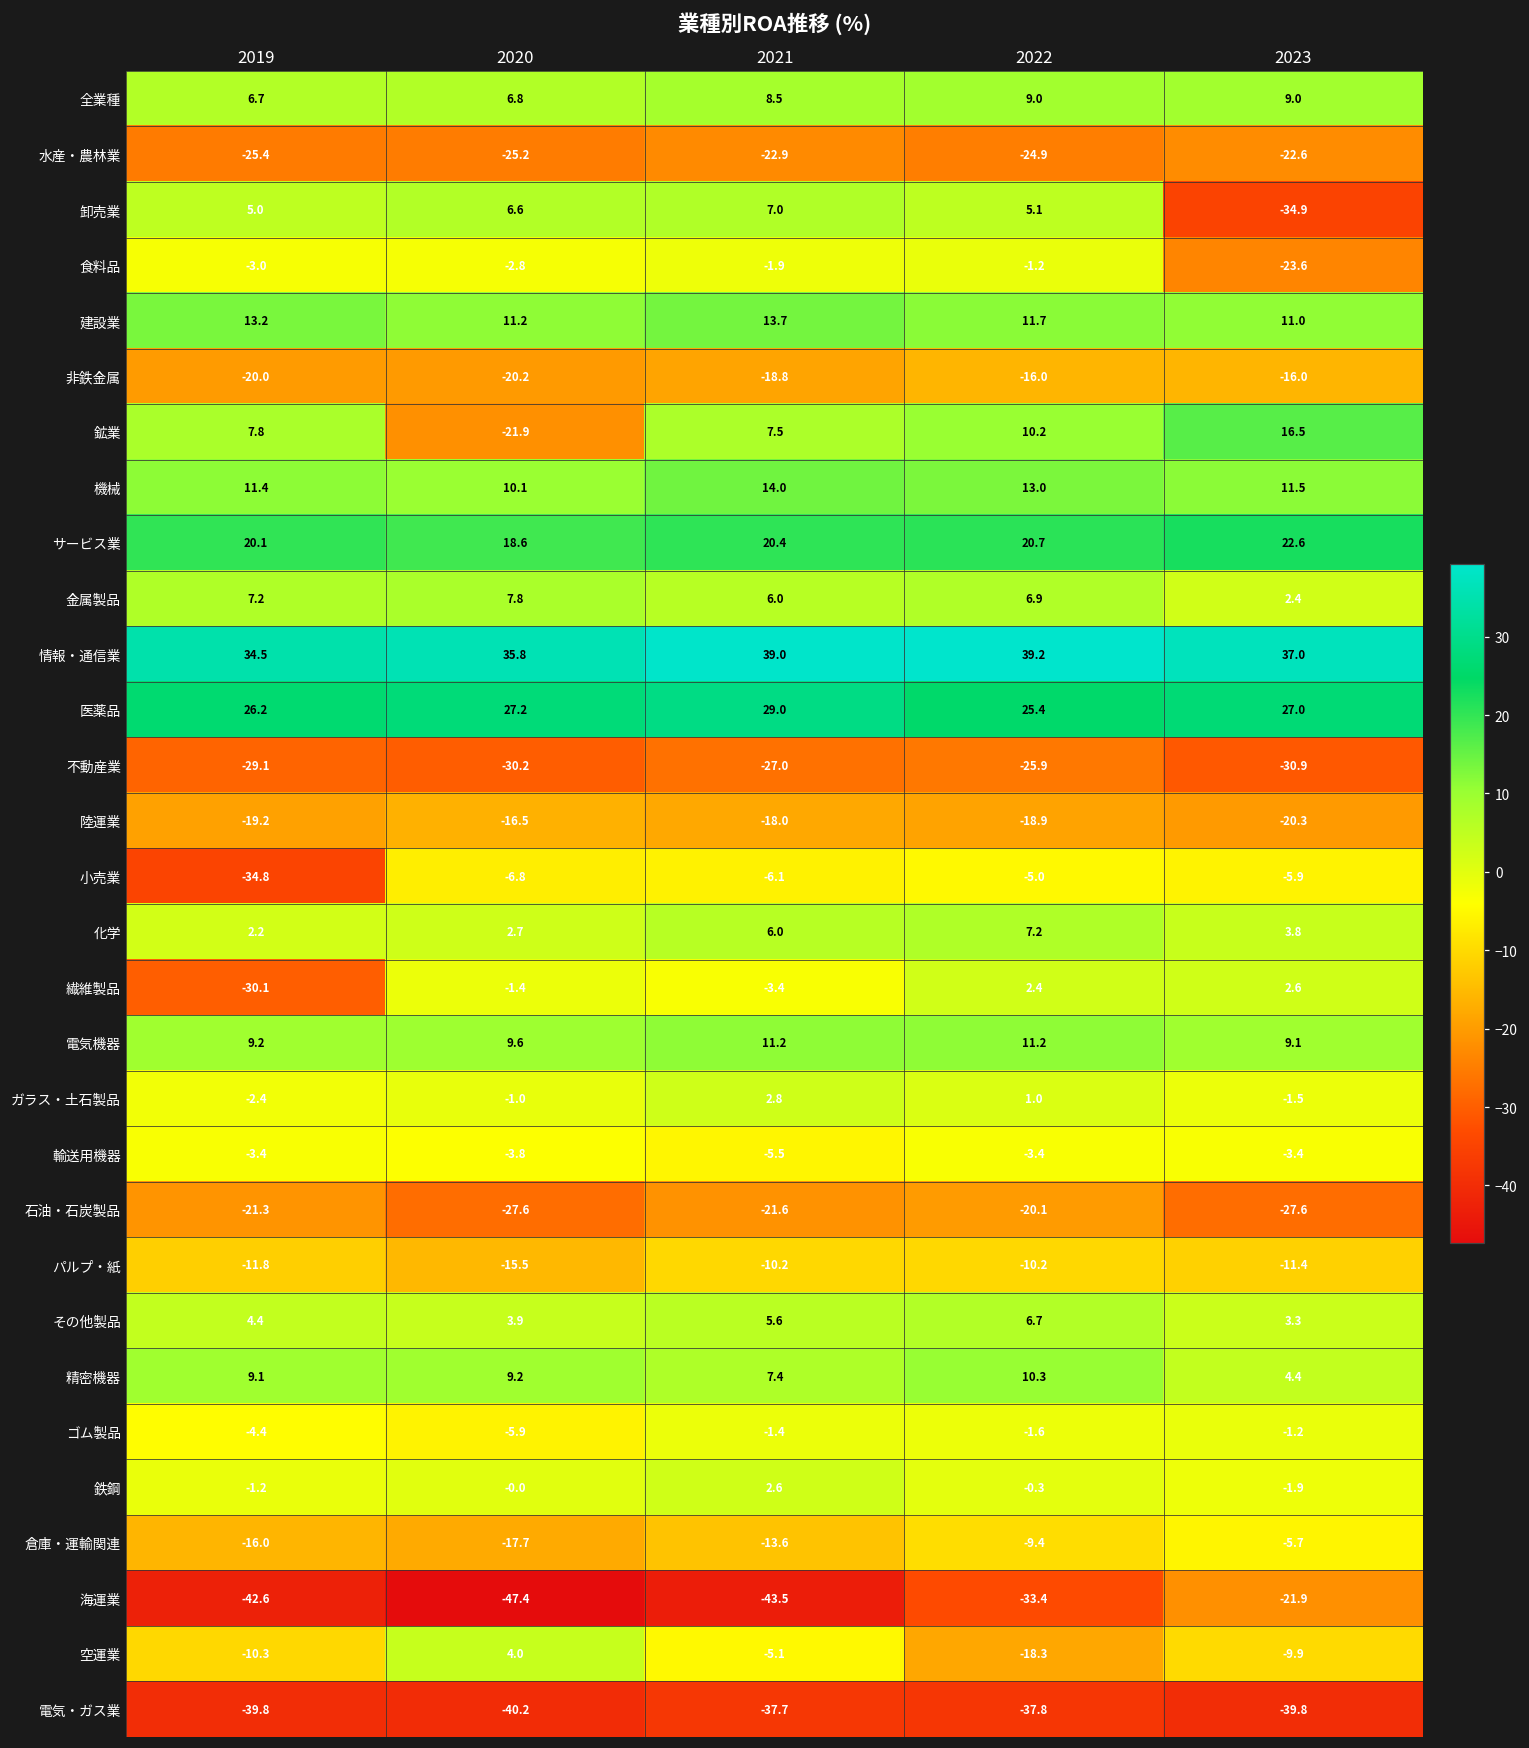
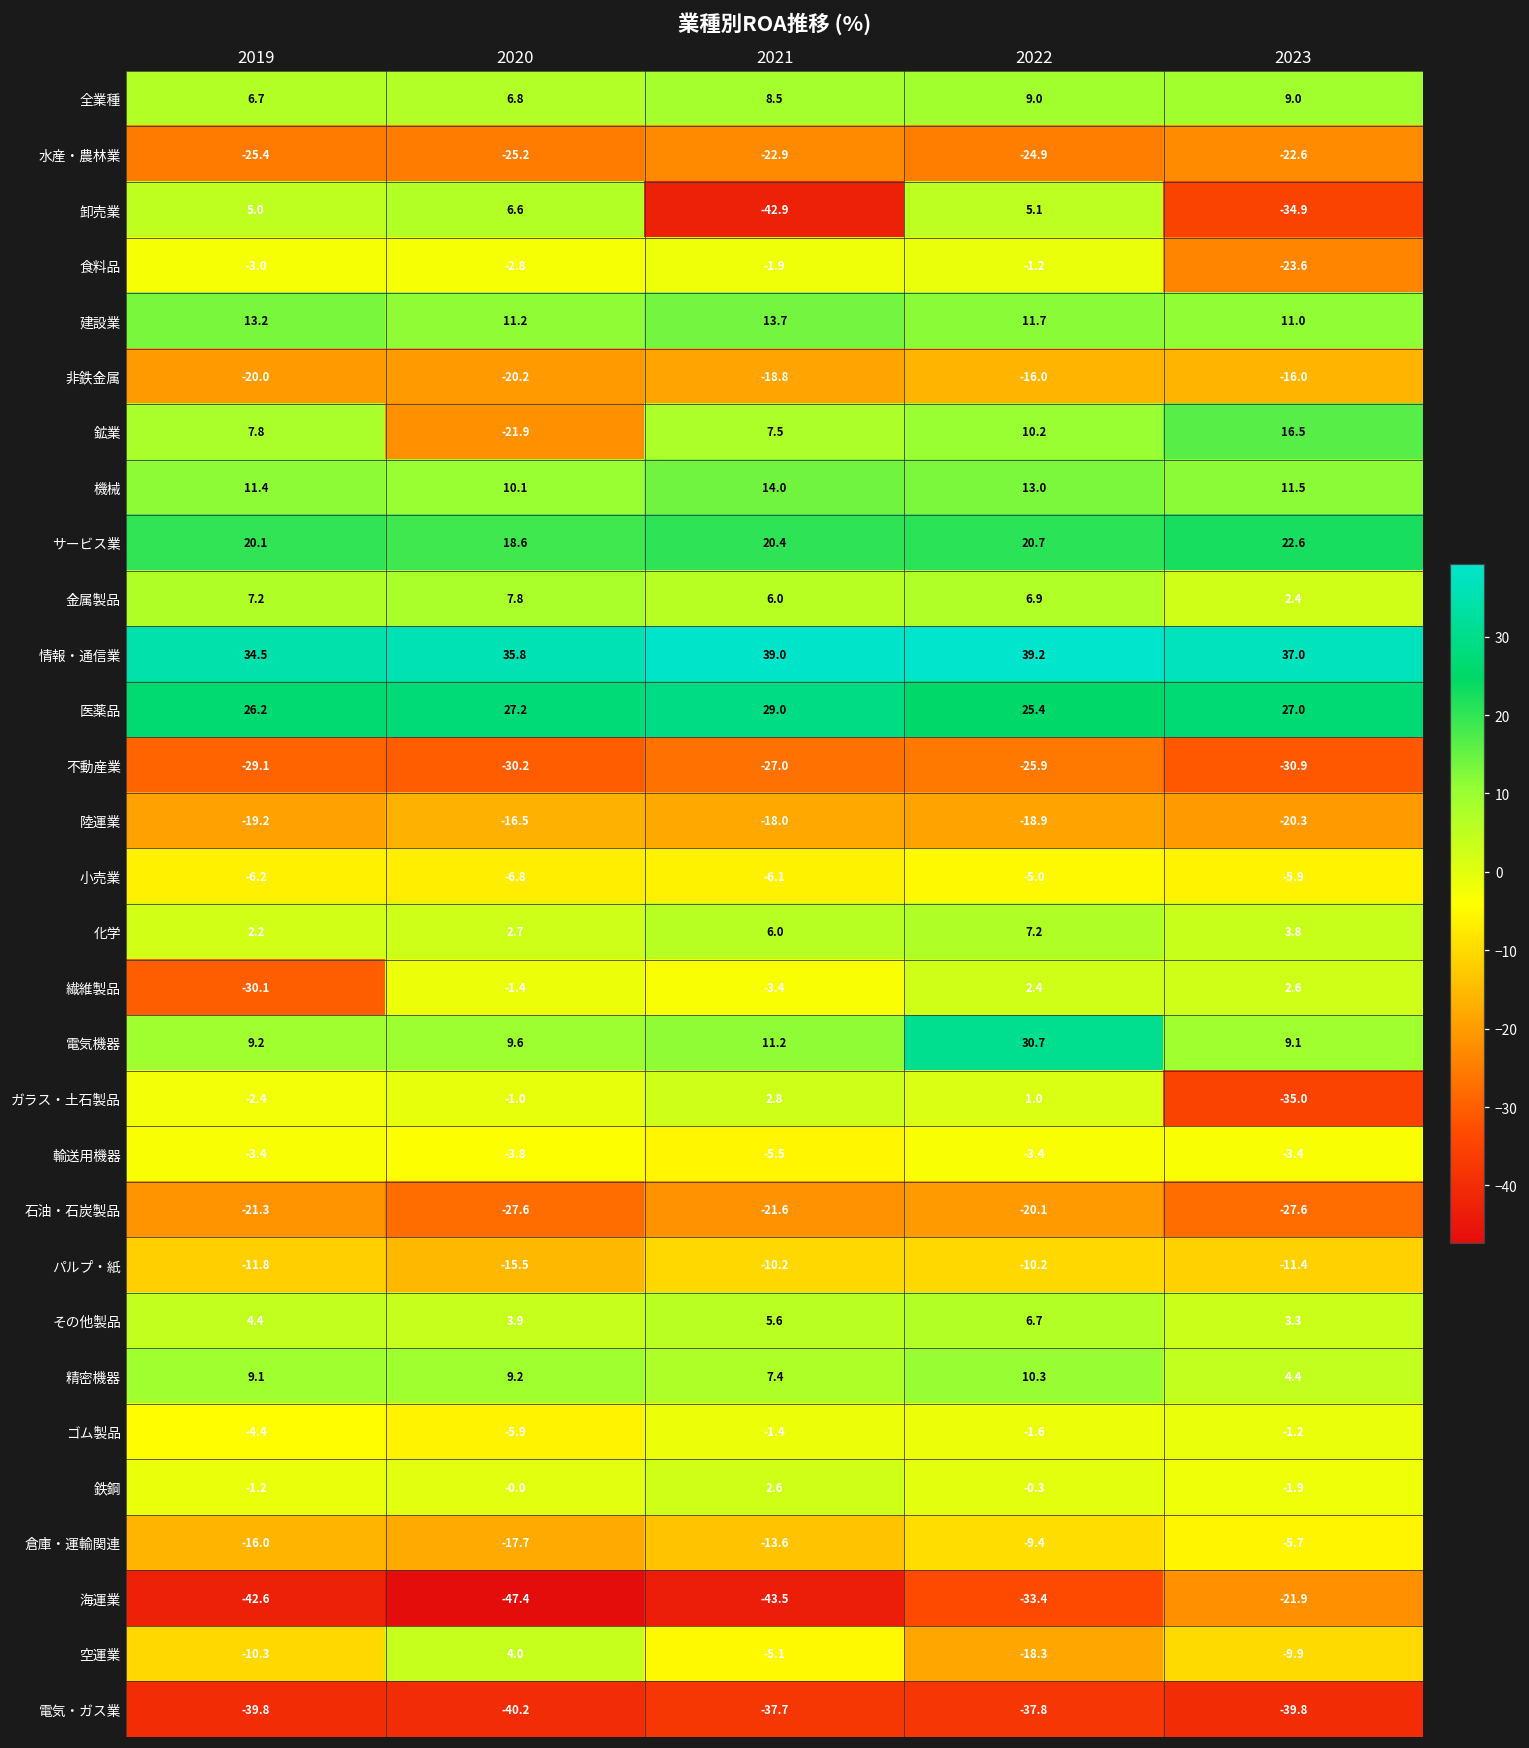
卸売業, 2021: 7.0 -> -42.9
小売業, 2019: -34.8 -> -6.2
電気機器, 2022: 11.2 -> 30.7
ガラス・土石製品, 2023: -1.5 -> -35.0
